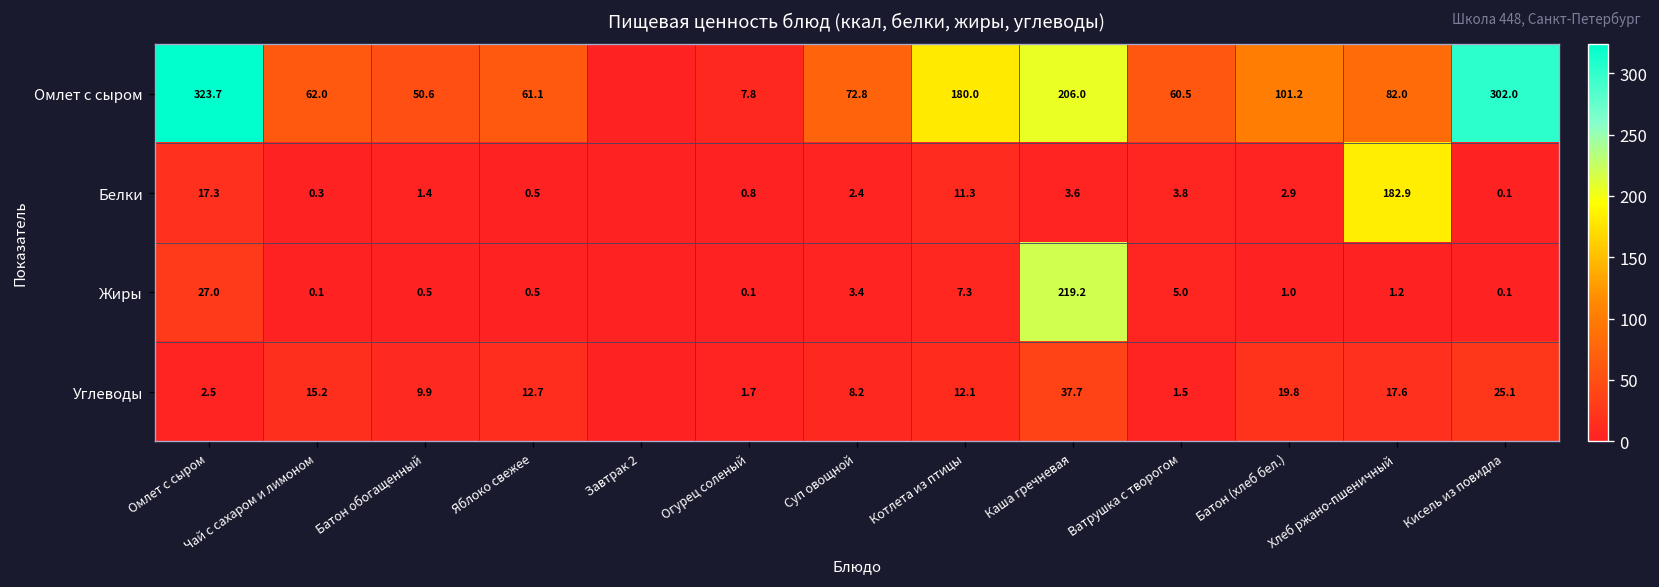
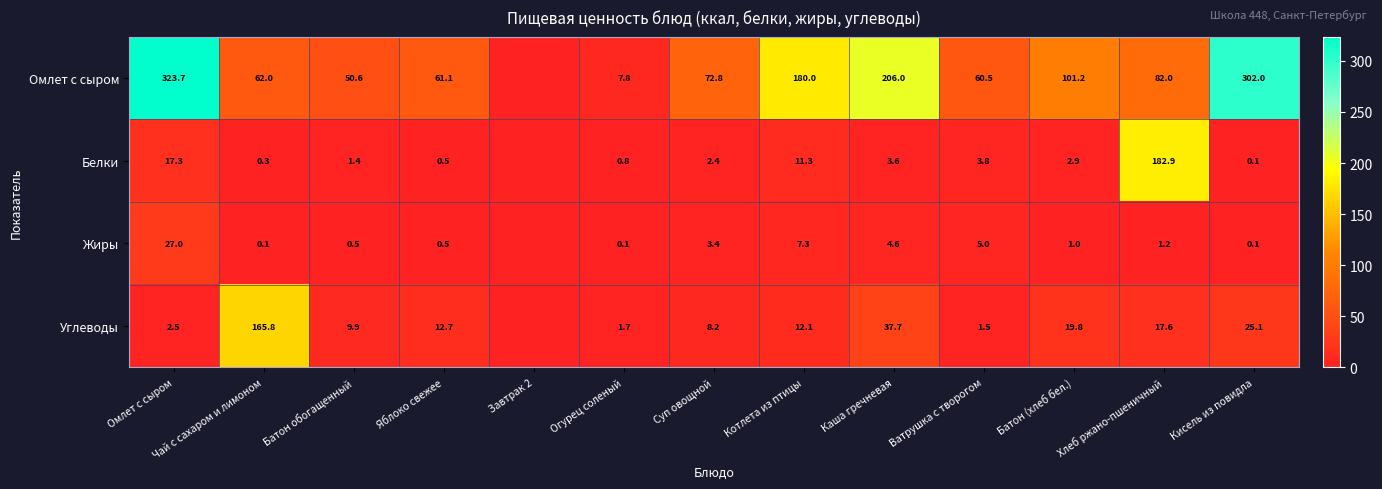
Жиры, Каша гречневая: 219.2 -> 4.6
Углеводы, Чай с сахаром и лимоном: 15.2 -> 165.8
